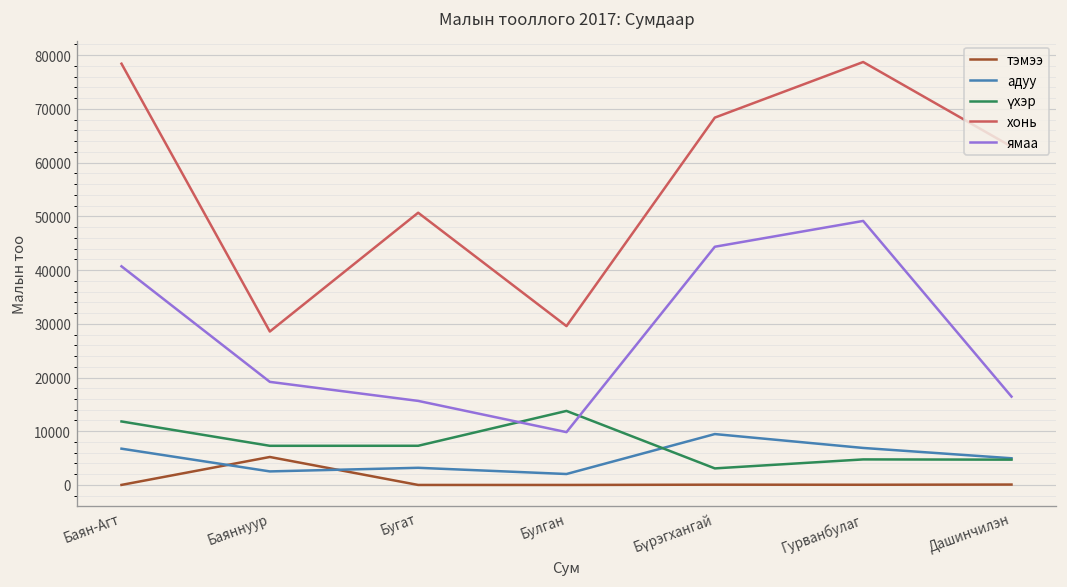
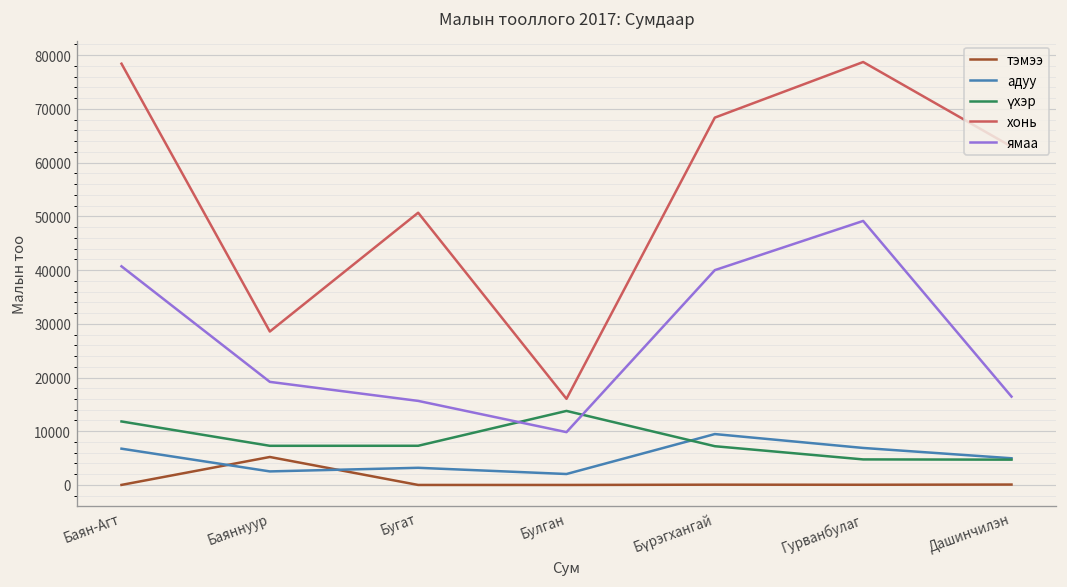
хонь, Булган: 30000 -> 16000
үхэр, Бүрэгхангай: 3000 -> 7000
ямаа, Бүрэгхангай: 44000 -> 40000
